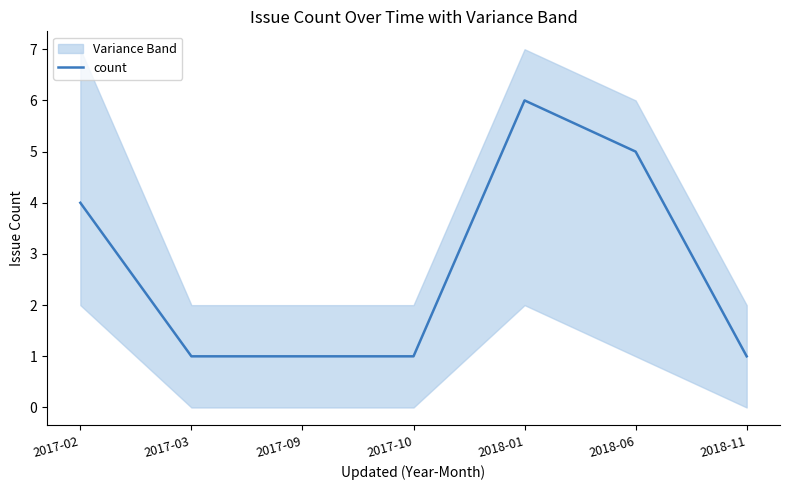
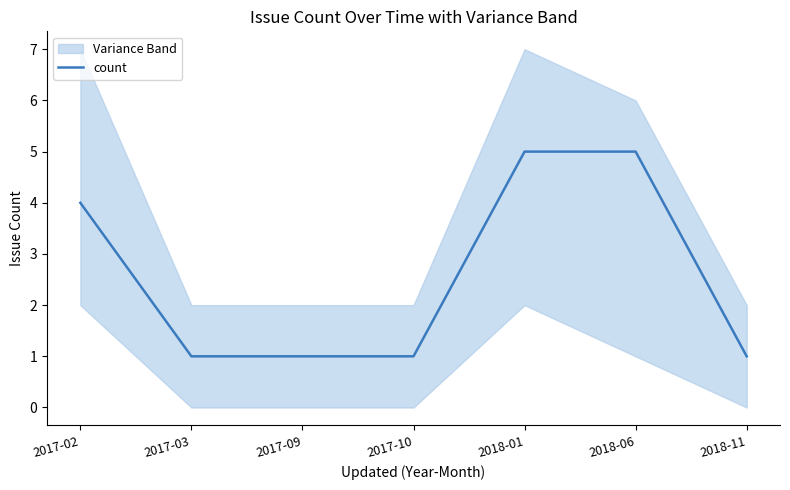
count, 2018-01: 6 -> 5
